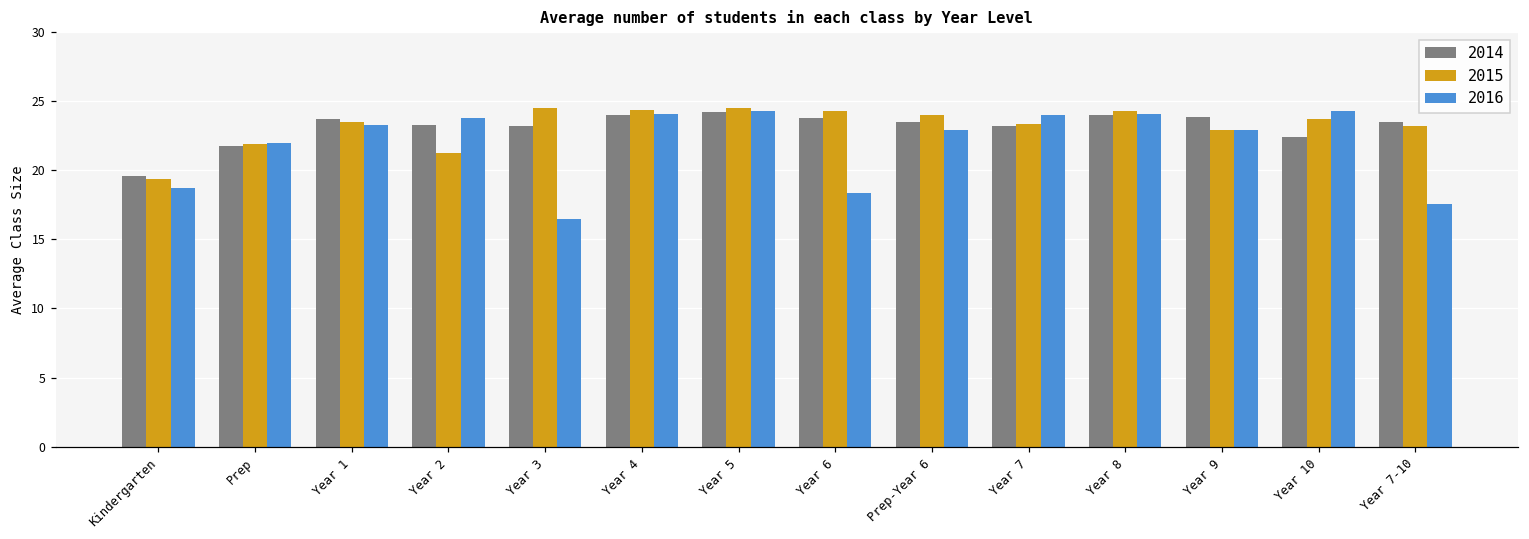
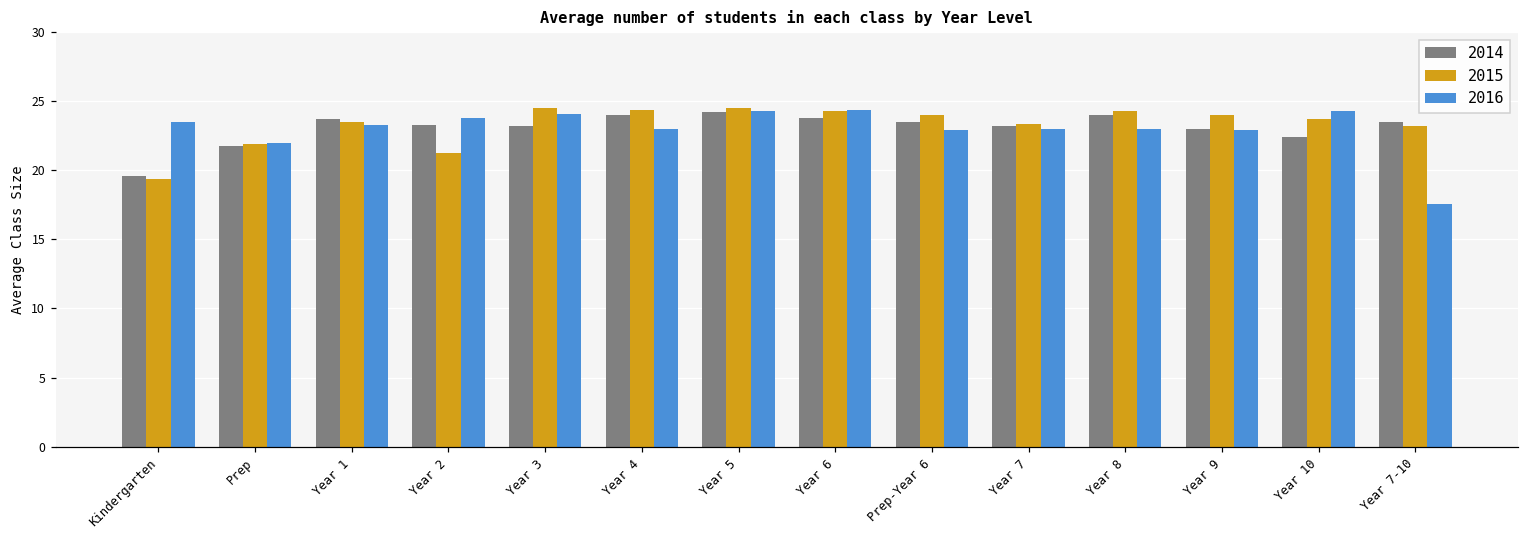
2016, Kindergarten: 18.7 -> 23.5
2016, Year 3: 16.5 -> 24.1
2016, Year 4: 24.1 -> 23.0
2016, Year 6: 18.4 -> 24.4
2016, Year 7: 24 -> 23
2016, Year 8: 24.1 -> 23.0
2014, Year 9: 23.9 -> 23.0
2015, Year 9: 22.9 -> 24.0
